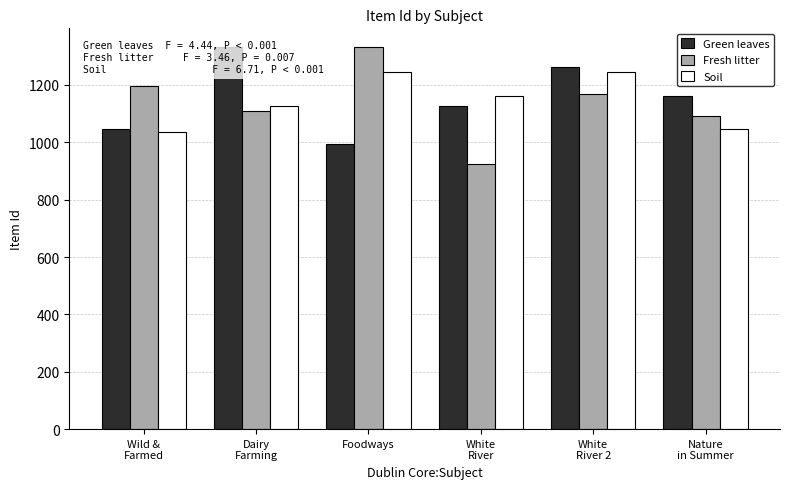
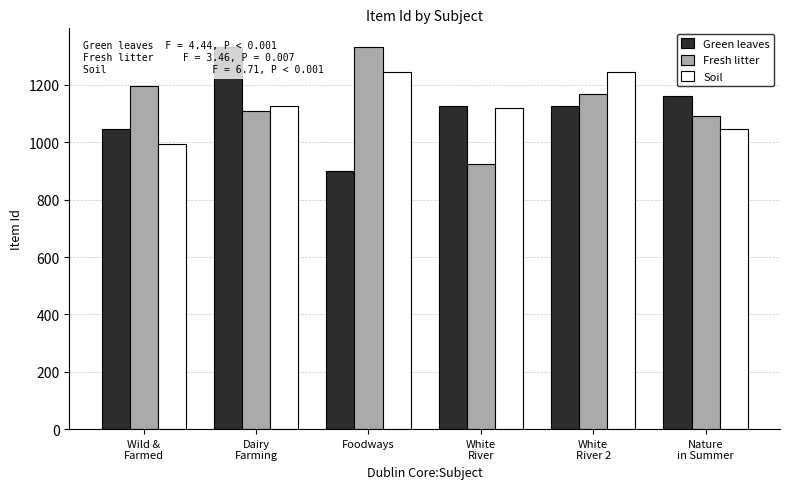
Soil, Wild & Farmed: 1040 -> 990
Green leaves, Foodways: 990 -> 900
Soil, White River: 1160 -> 1120
Green leaves, White River 2: 1260 -> 1130
